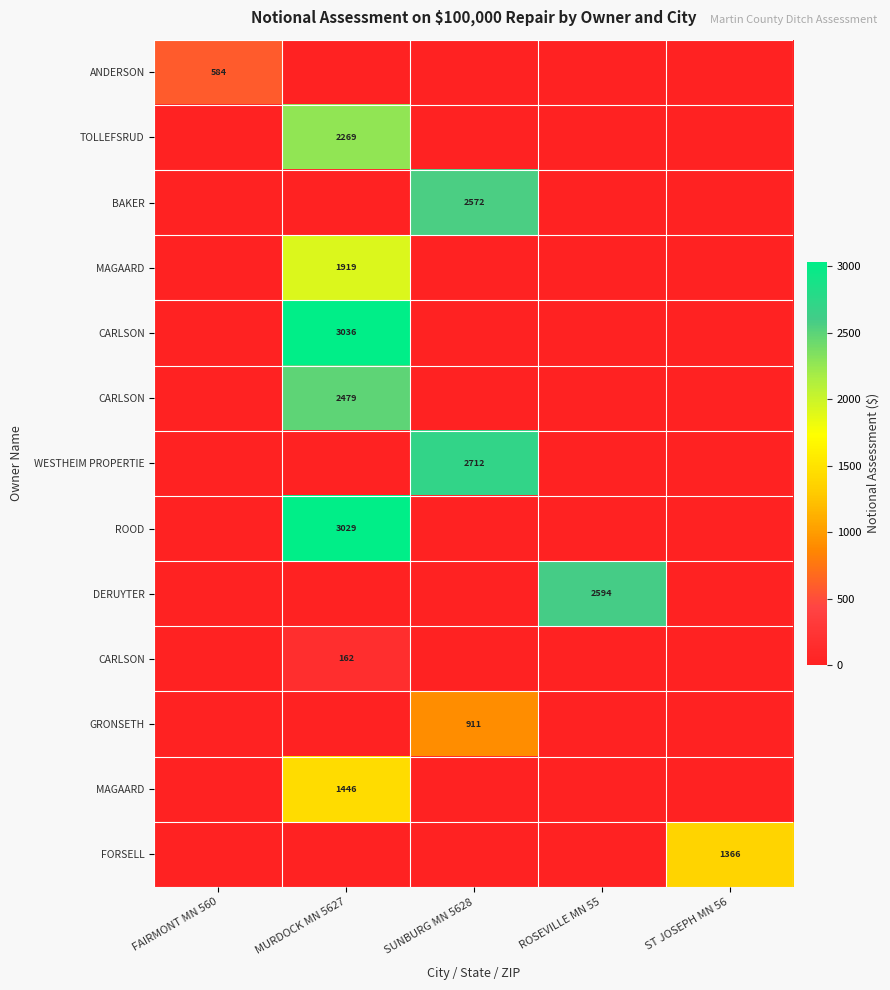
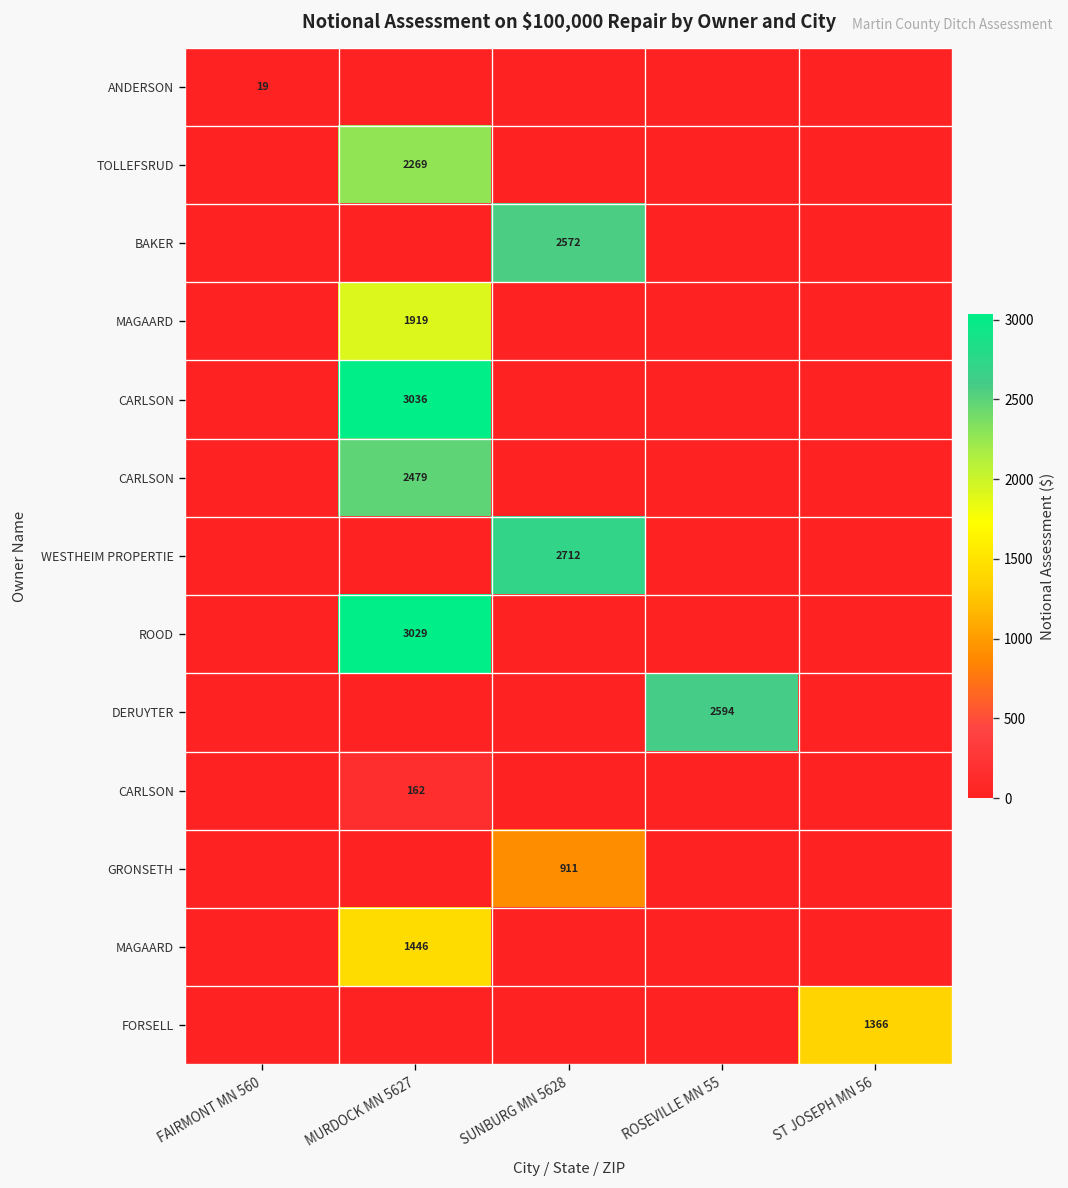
ANDERSON, FAIRMONT MN 560: 584 -> 19
